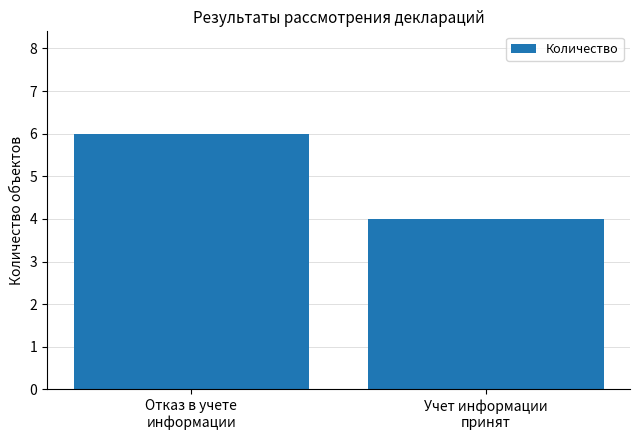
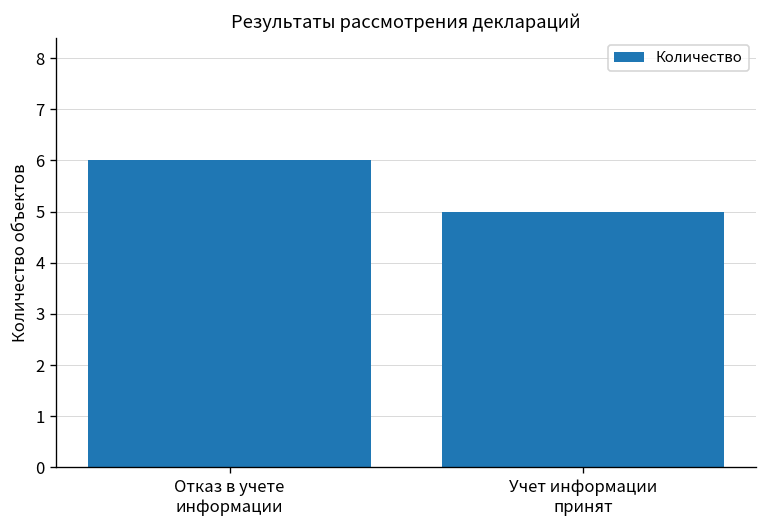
Учет информации принят: 4 -> 5
